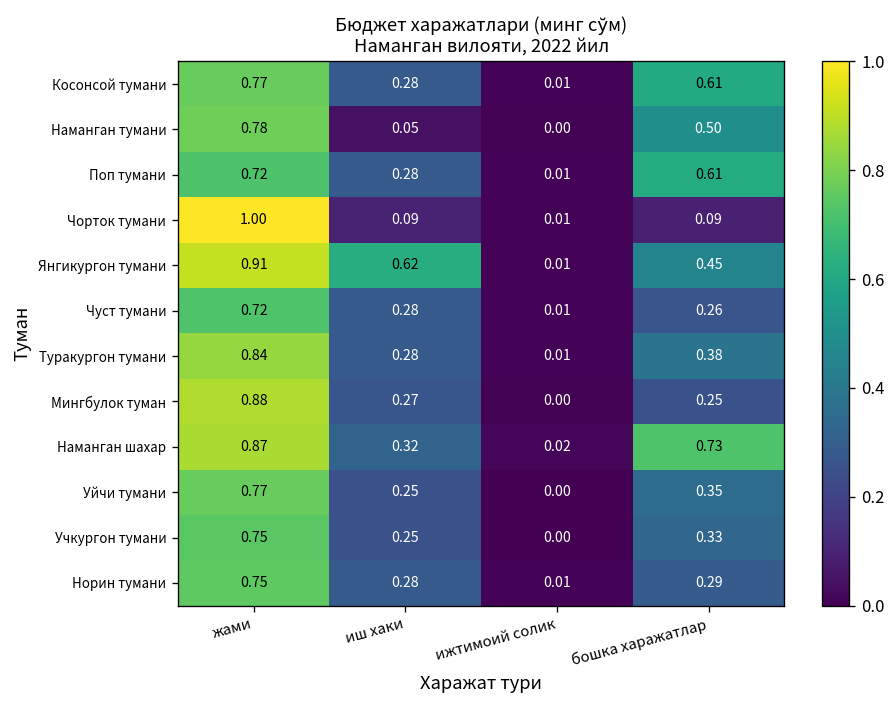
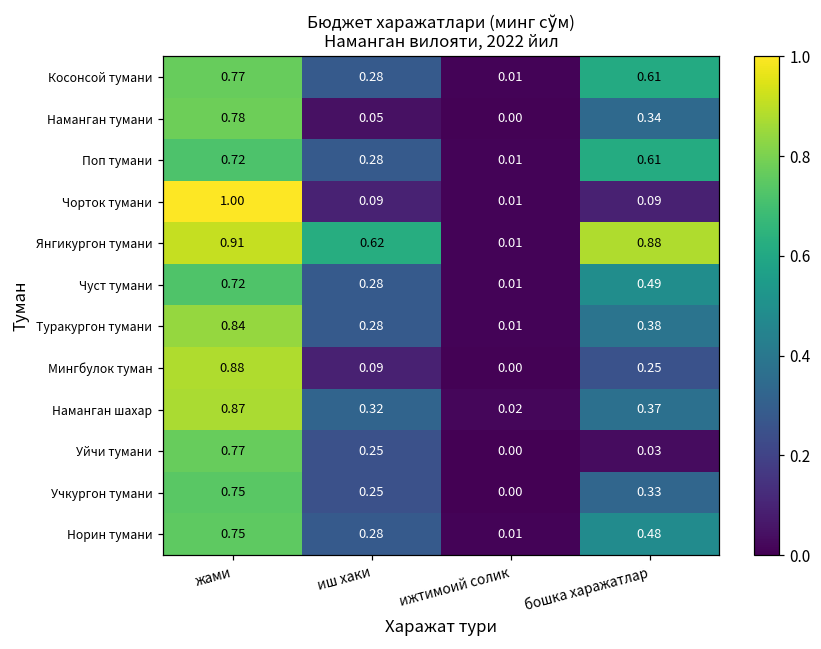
Наманган тумани, бошка харажатлар: 0.50 -> 0.34
Янгикургон тумани, бошка харажатлар: 0.45 -> 0.88
Чуст тумани, бошка харажатлар: 0.26 -> 0.49
Мингбулок туман, иш хаки: 0.27 -> 0.09
Наманган шахар, бошка харажатлар: 0.73 -> 0.37
Уйчи тумани, бошка харажатлар: 0.35 -> 0.03
Норин тумани, бошка харажатлар: 0.29 -> 0.48
